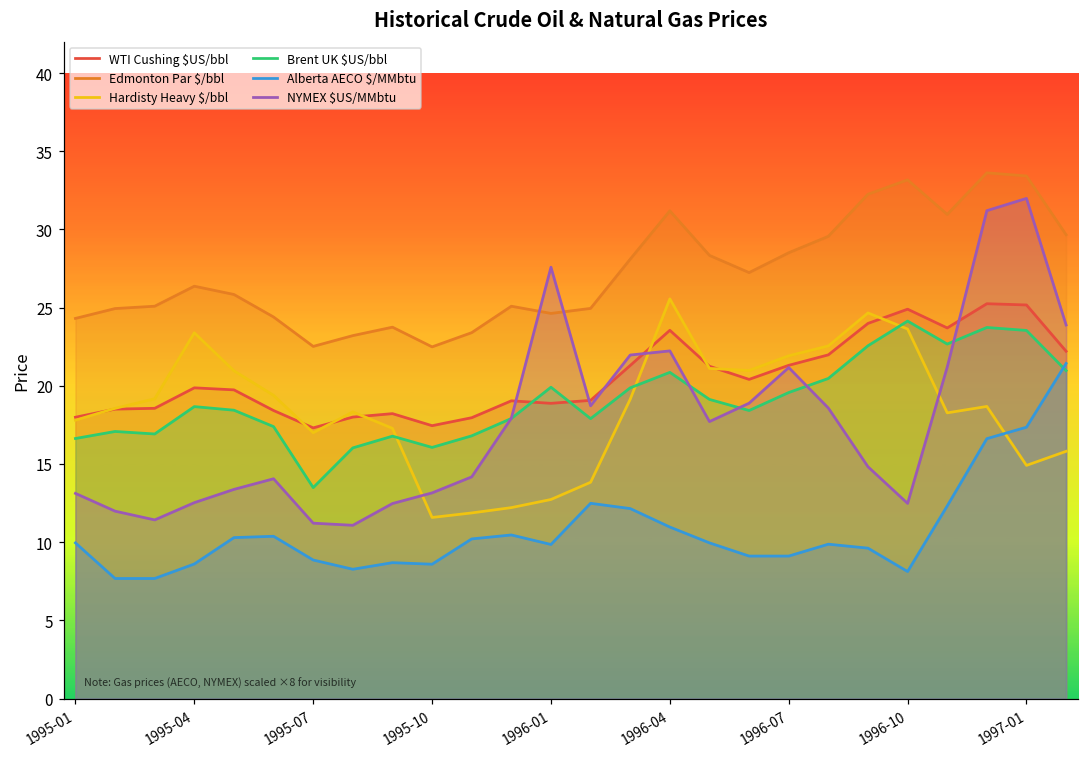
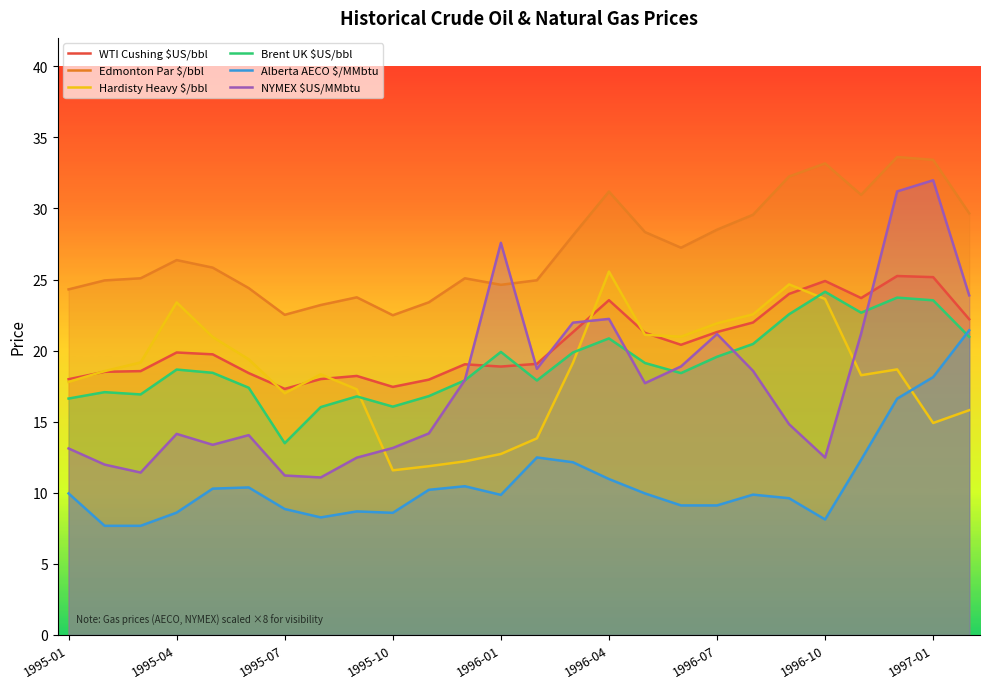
NYMEX $US/MMbtu, 1995-04: 12.5 -> 14.1
Alberta AECO $/MMbtu, 1997-01: 17.4 -> 18.1
